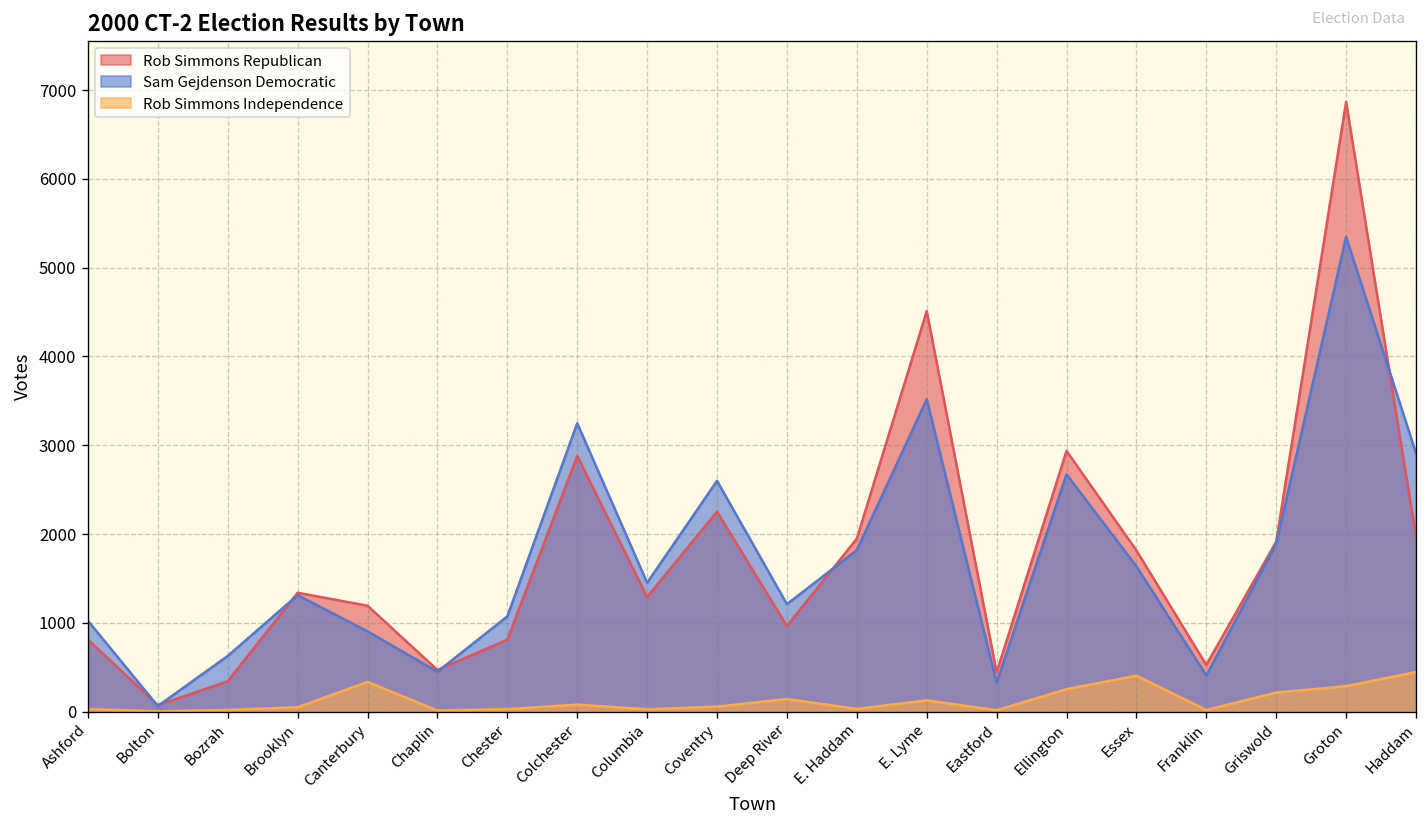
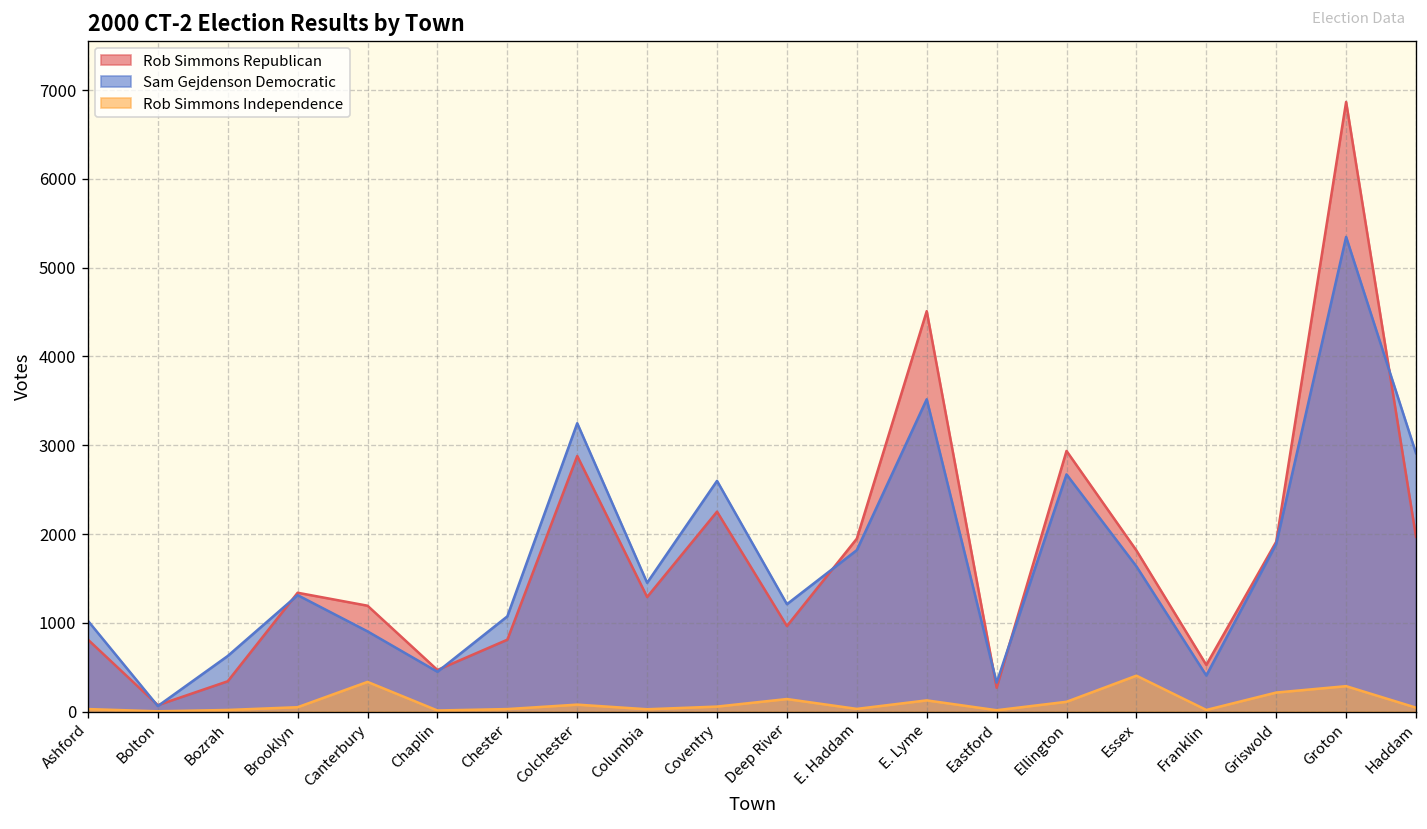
Rob Simmons Republican, Eastford: 400 -> 300
Rob Simmons Independence, Ellington: 300 -> 100
Rob Simmons Independence, Haddam: 400 -> 0
